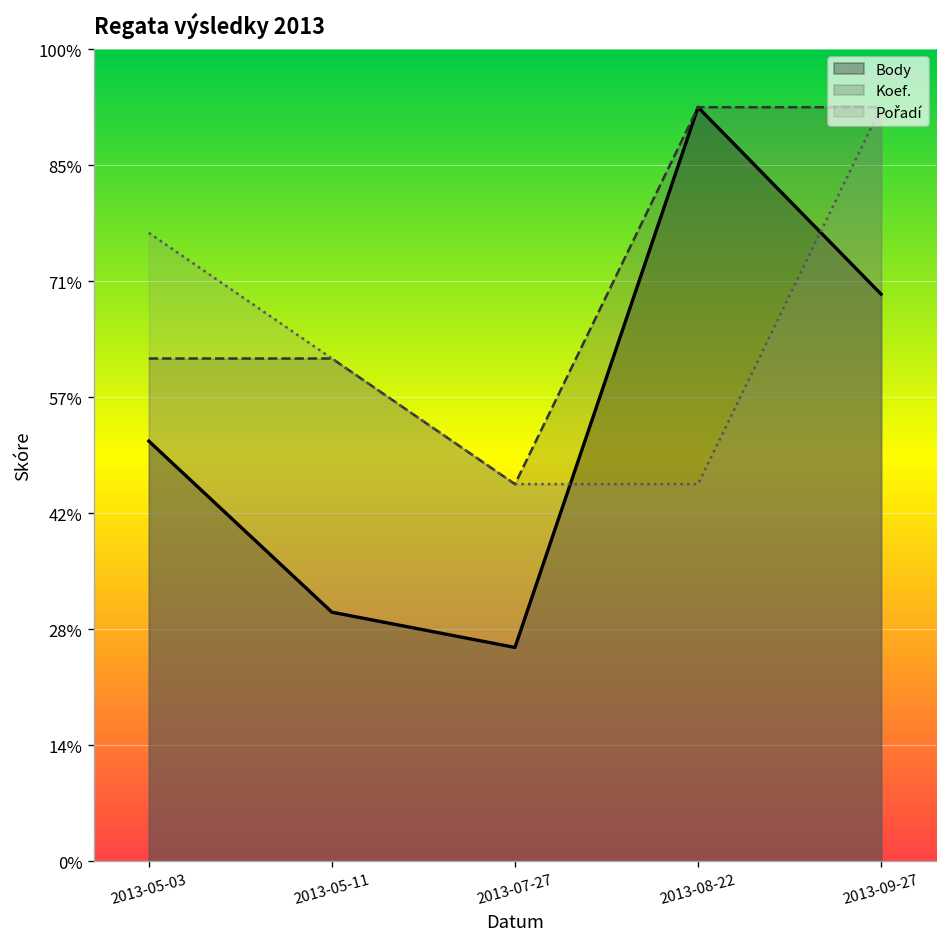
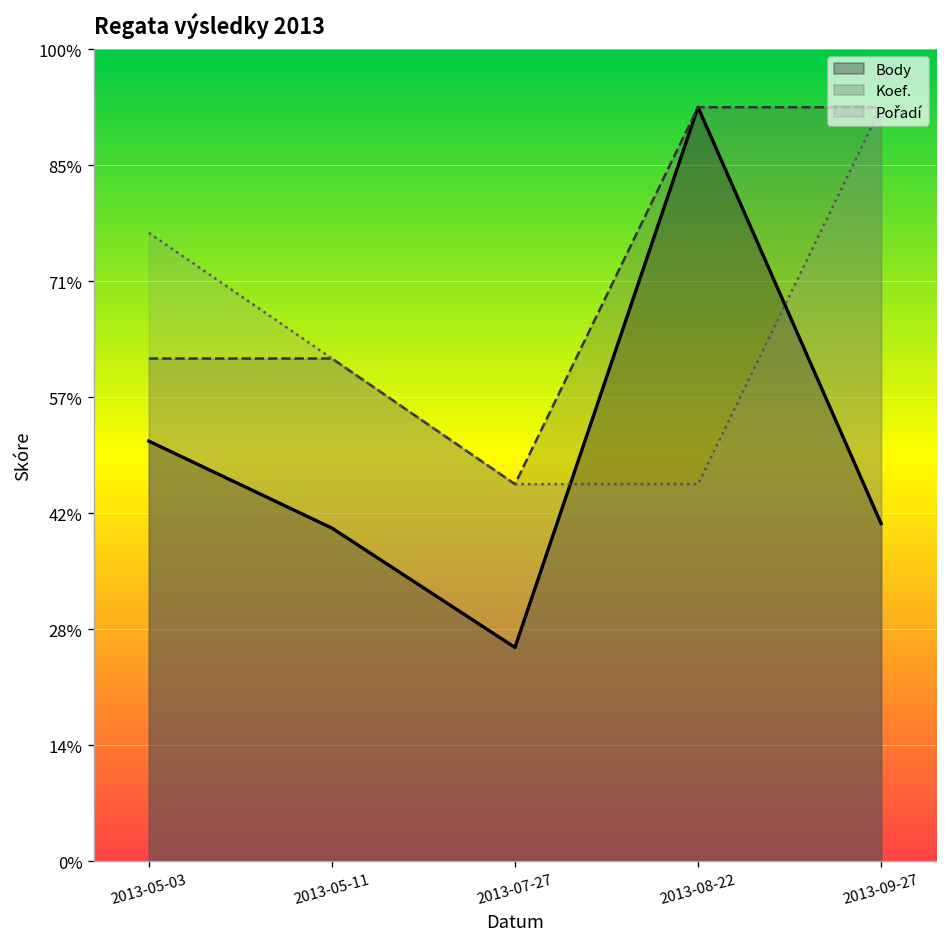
Body, 2013-05-11: 31% -> 41%
Body, 2013-09-27: 70% -> 42%
